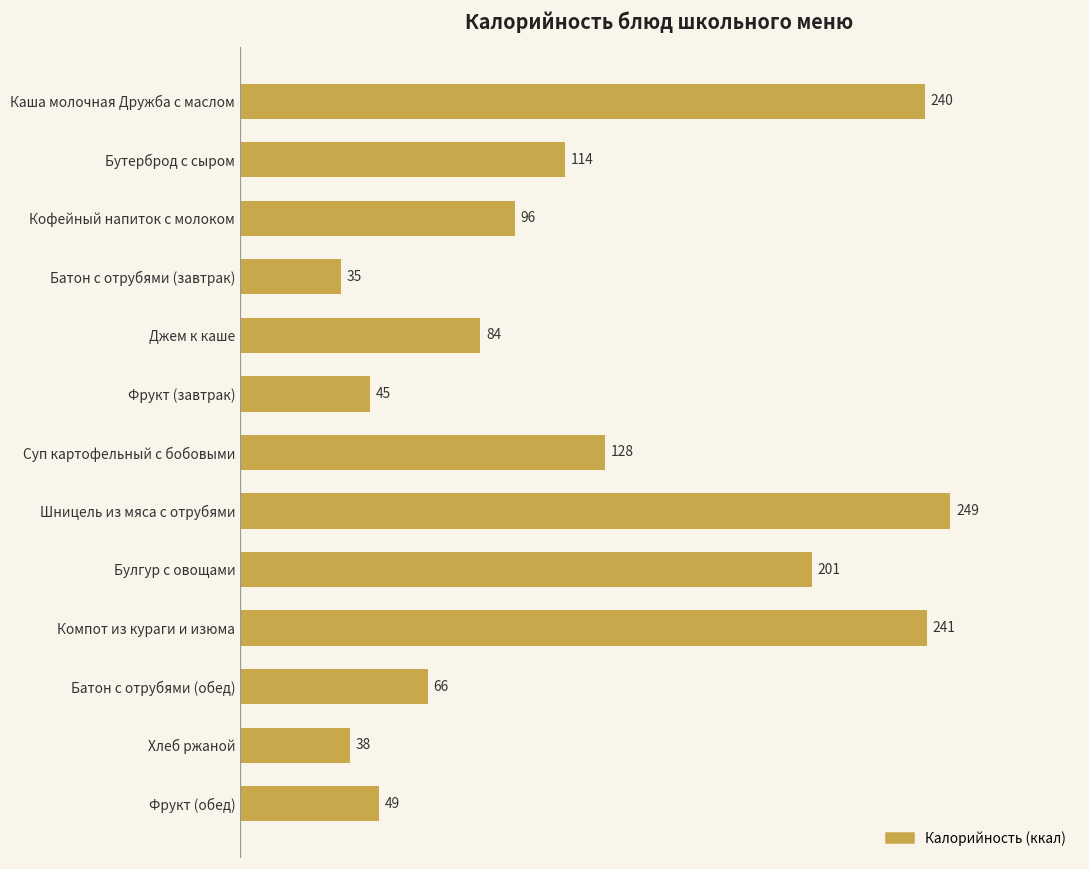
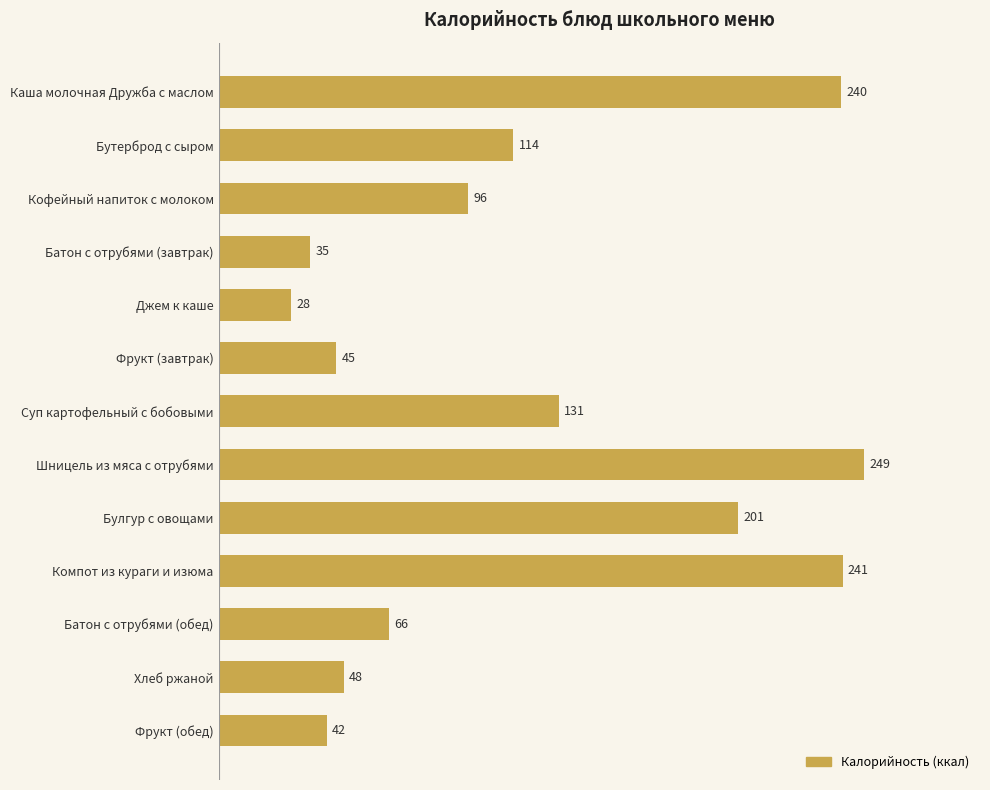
Джем к каше: 84 -> 28
Суп картофельный с бобовыми: 128 -> 131
Хлеб ржаной: 38 -> 48
Фрукт (обед): 49 -> 42
